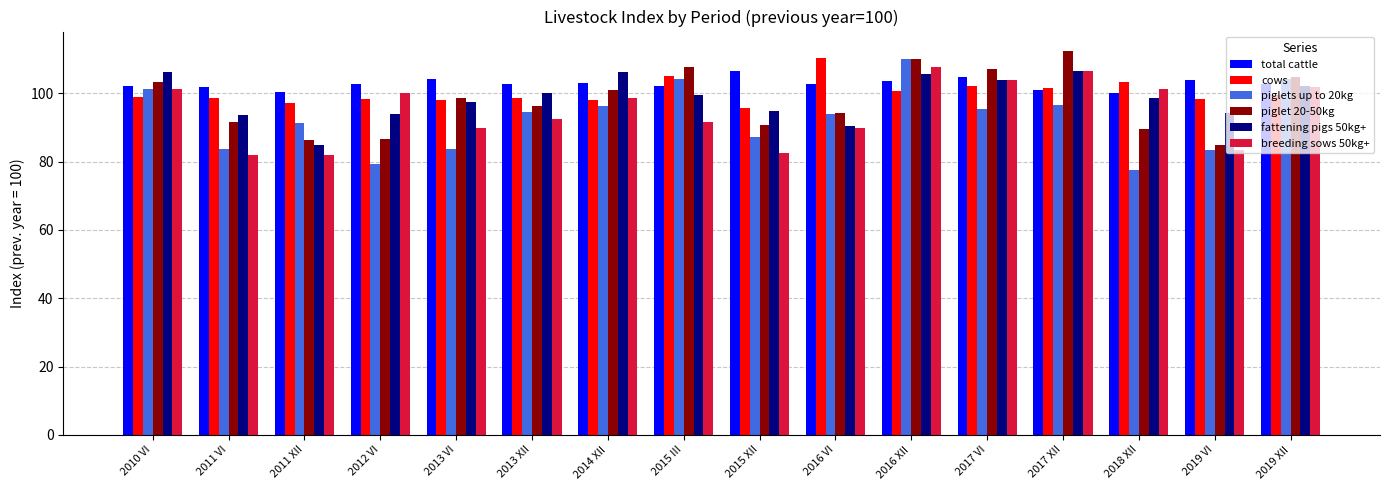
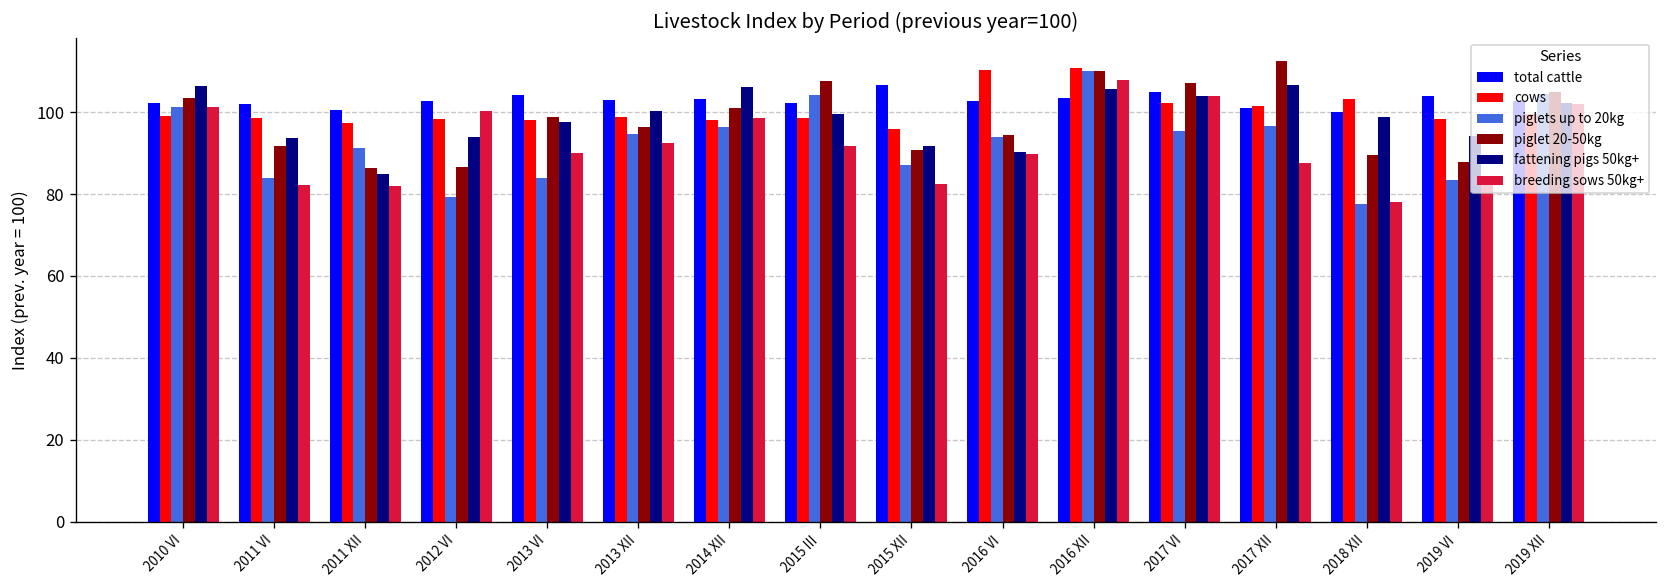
cows, 2015 III: 105 -> 99
fattening pigs 50kg+, 2015 XII: 95 -> 92
cows, 2016 XII: 101 -> 111
breeding sows 50kg+, 2017 XII: 107 -> 88
breeding sows 50kg+, 2018 XII: 101 -> 78
piglet 20-50kg, 2019 VI: 85 -> 88
